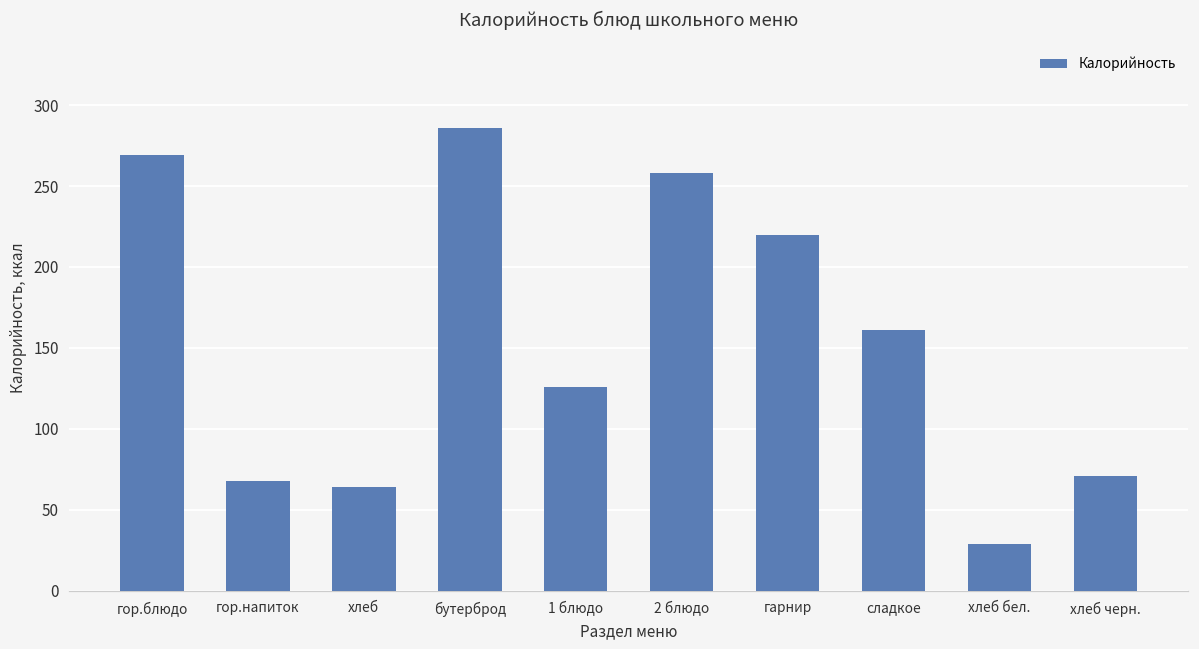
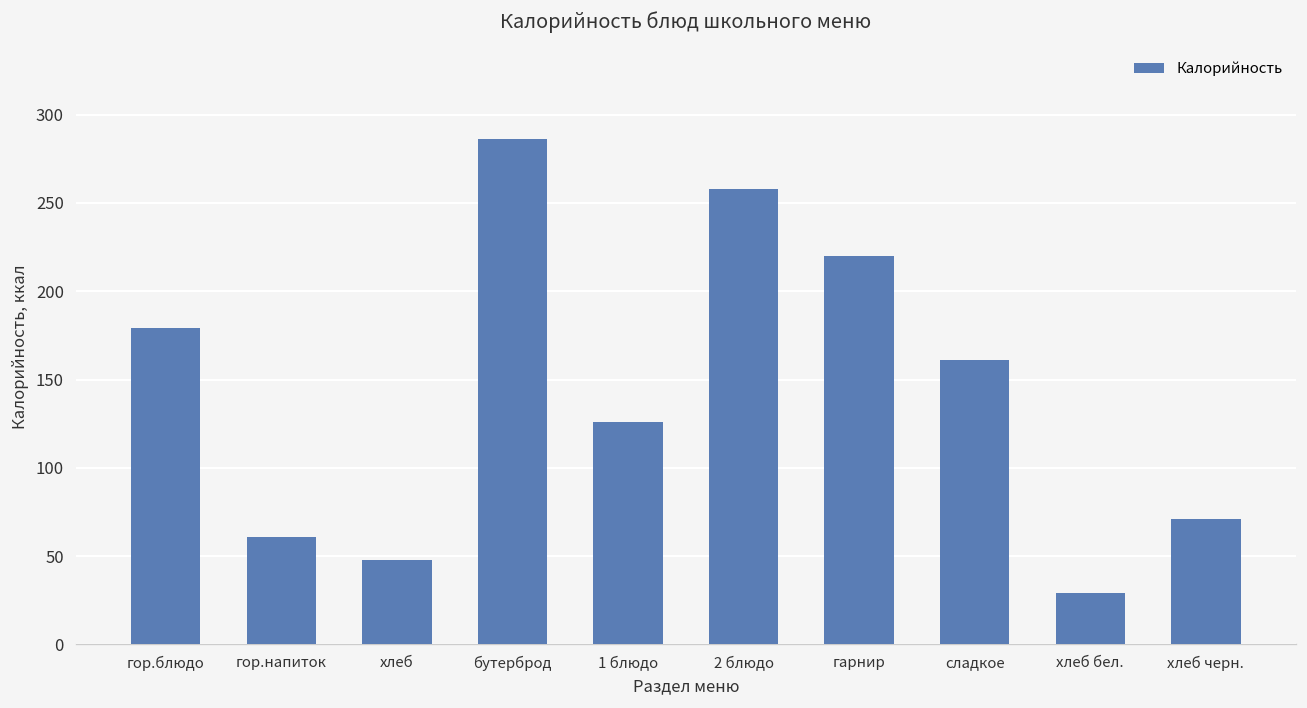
гор.блюдо: 269 -> 179
гор.напиток: 68 -> 61
хлеб: 64 -> 48
